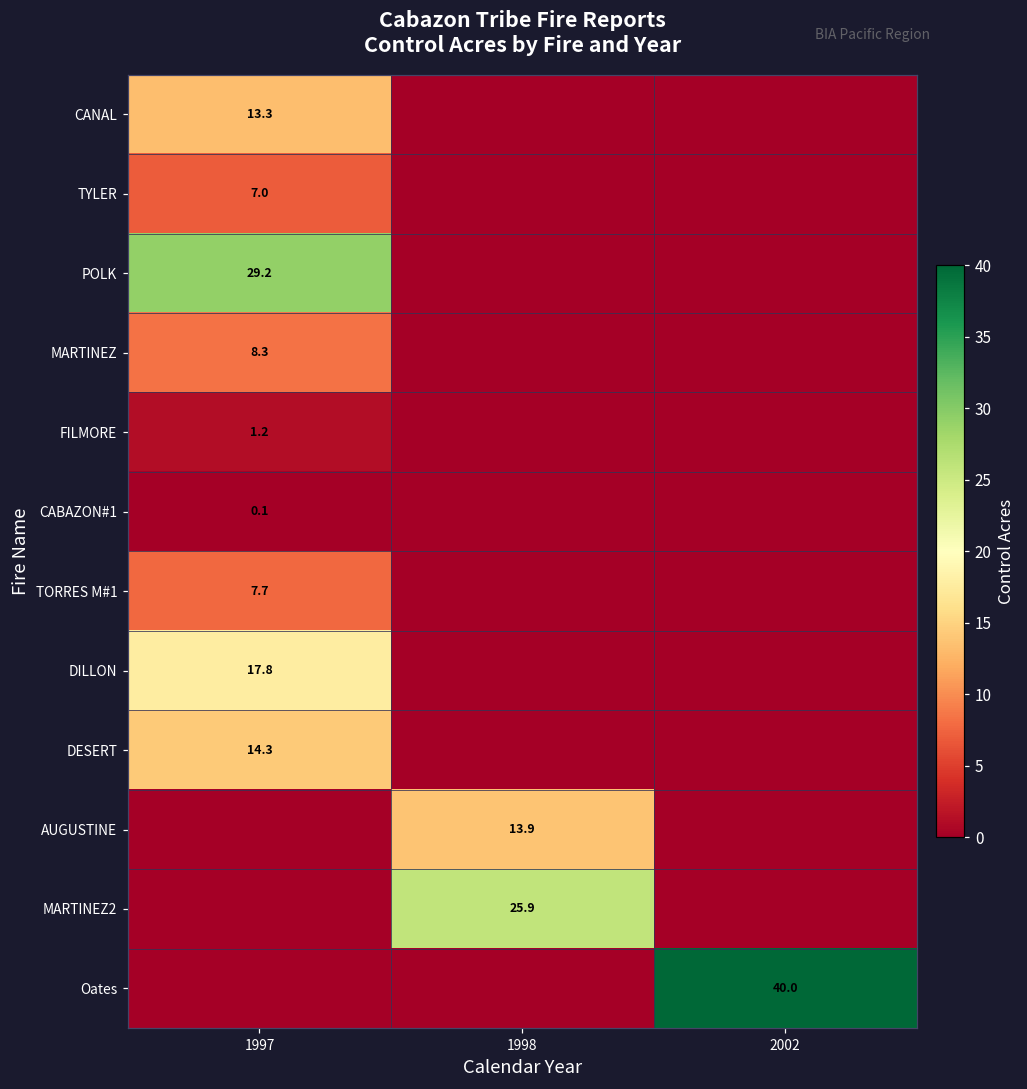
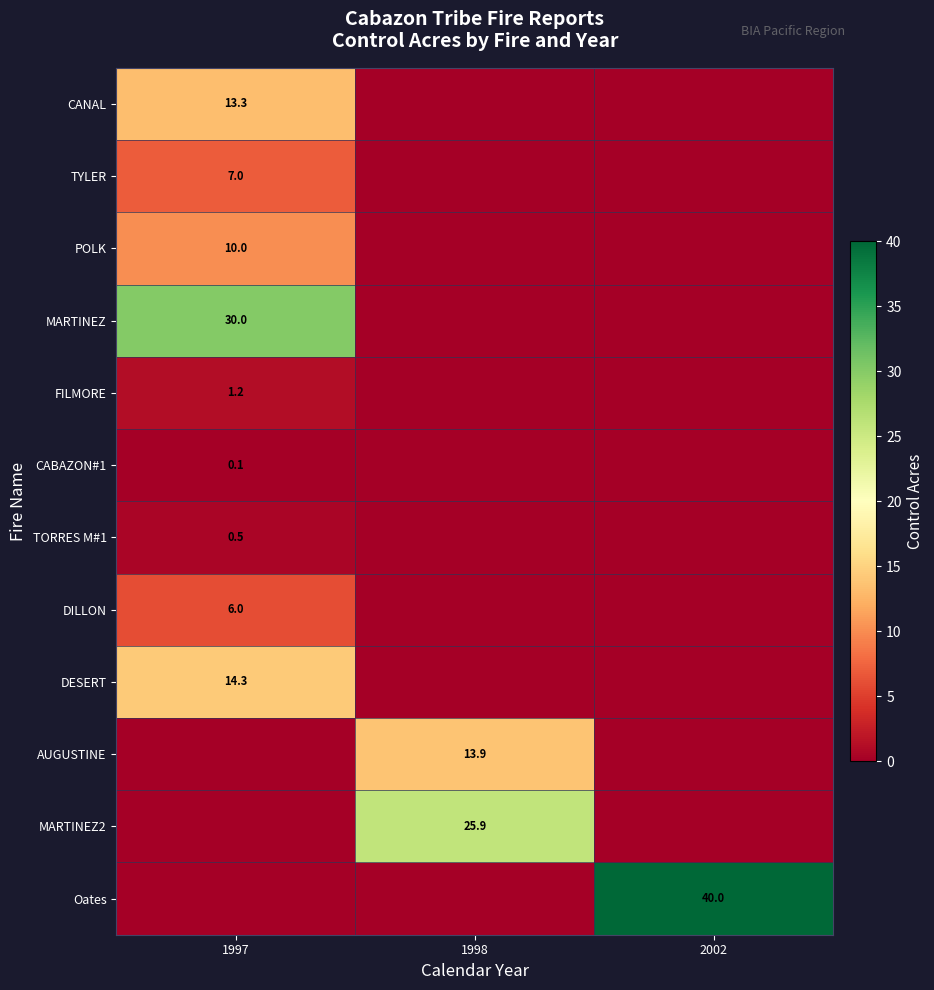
POLK, 1997: 29.2 -> 10.0
MARTINEZ, 1997: 8.3 -> 30.0
TORRES M#1, 1997: 7.7 -> 0.5
DILLON, 1997: 17.8 -> 6.0
